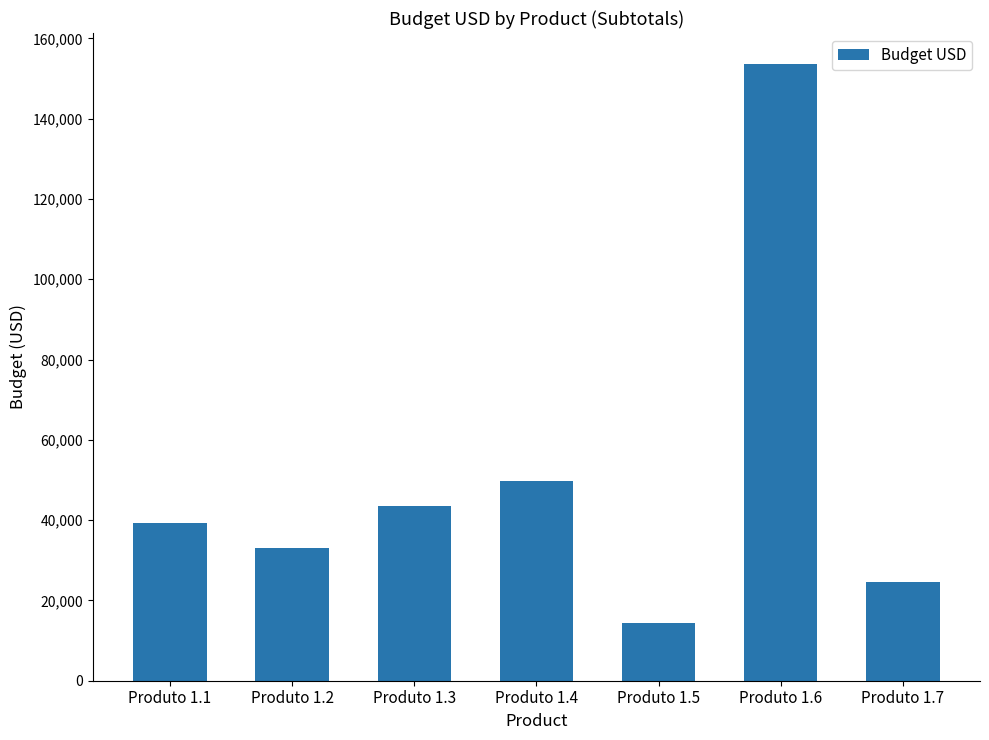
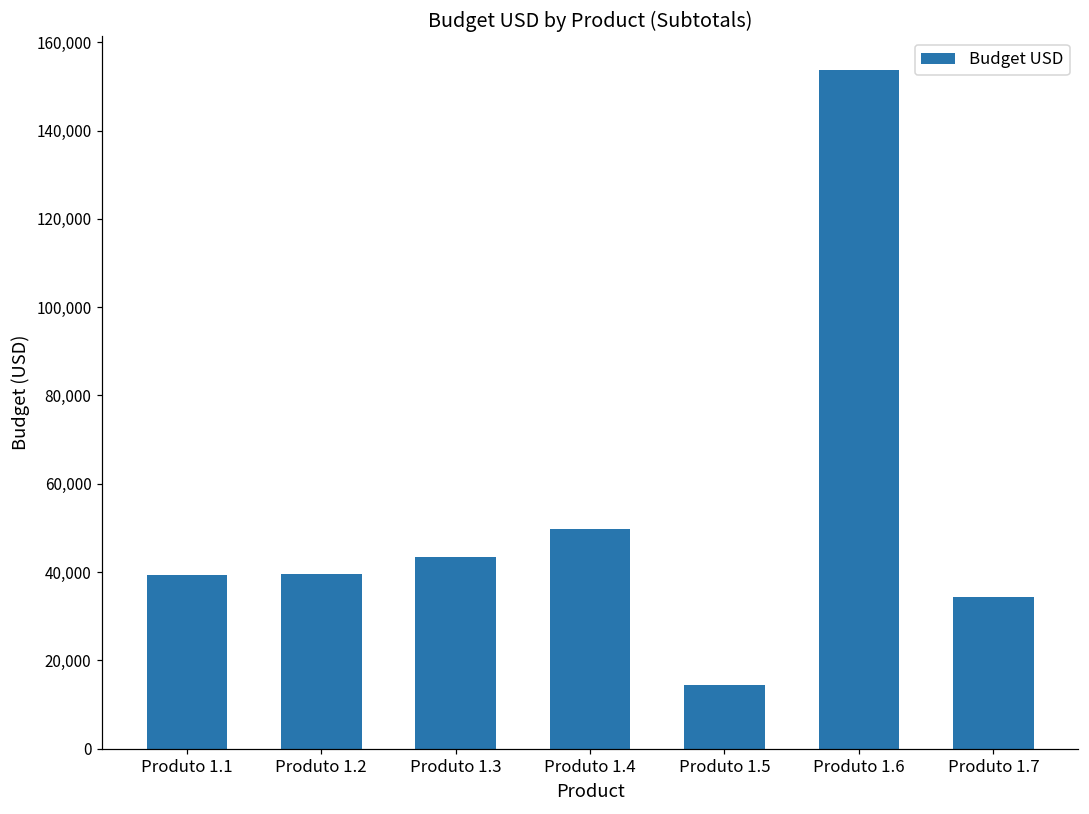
Produto 1.2: 33,000 -> 40,000
Produto 1.7: 24,000 -> 34,000
